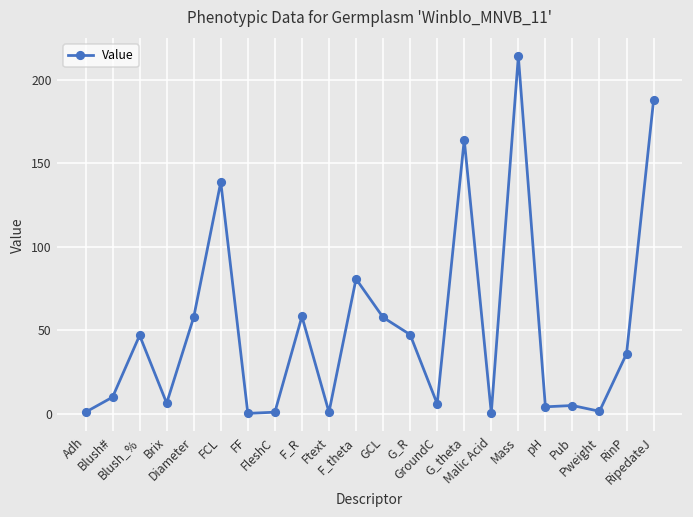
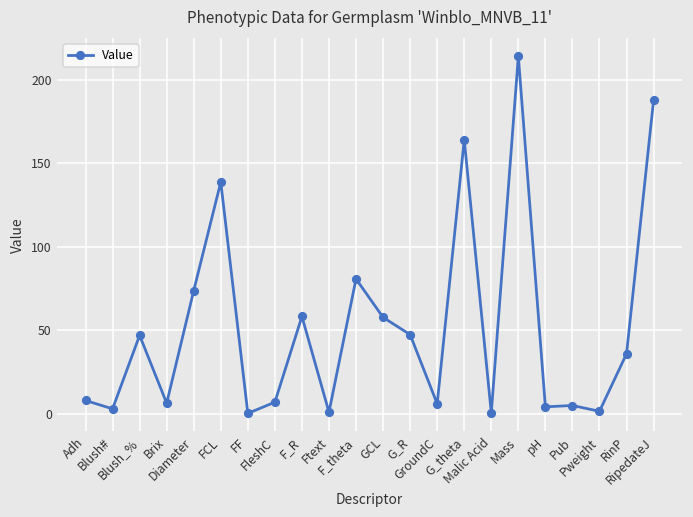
Adh: 1 -> 8
Blush#: 10 -> 3
Diameter: 58 -> 74
FleshC: 1 -> 7
